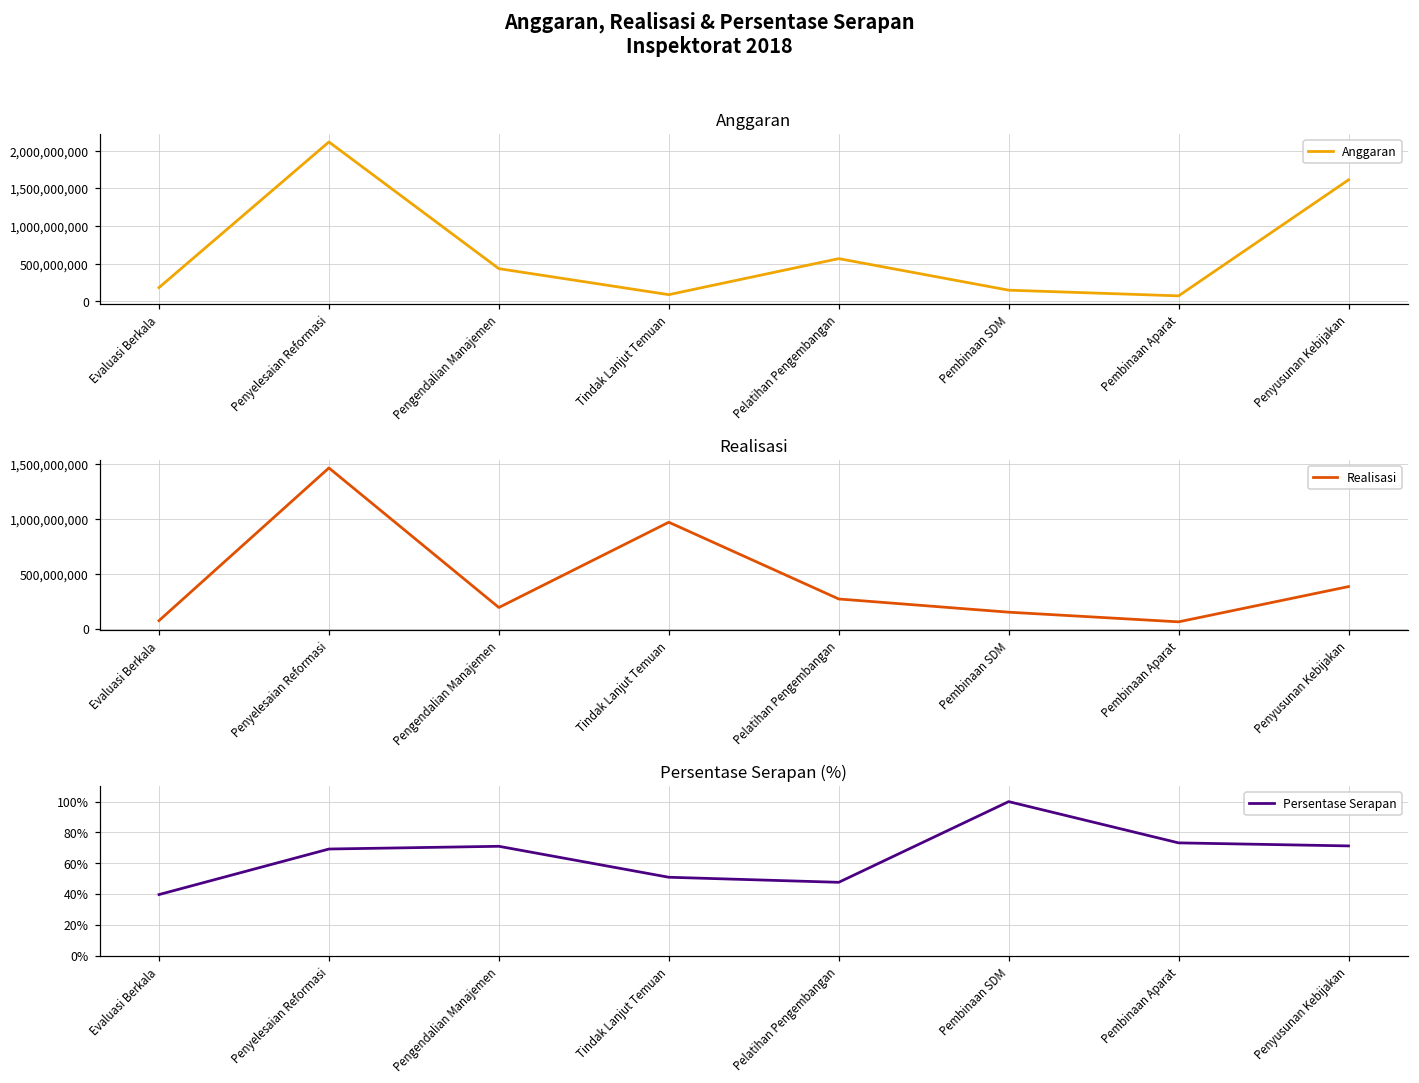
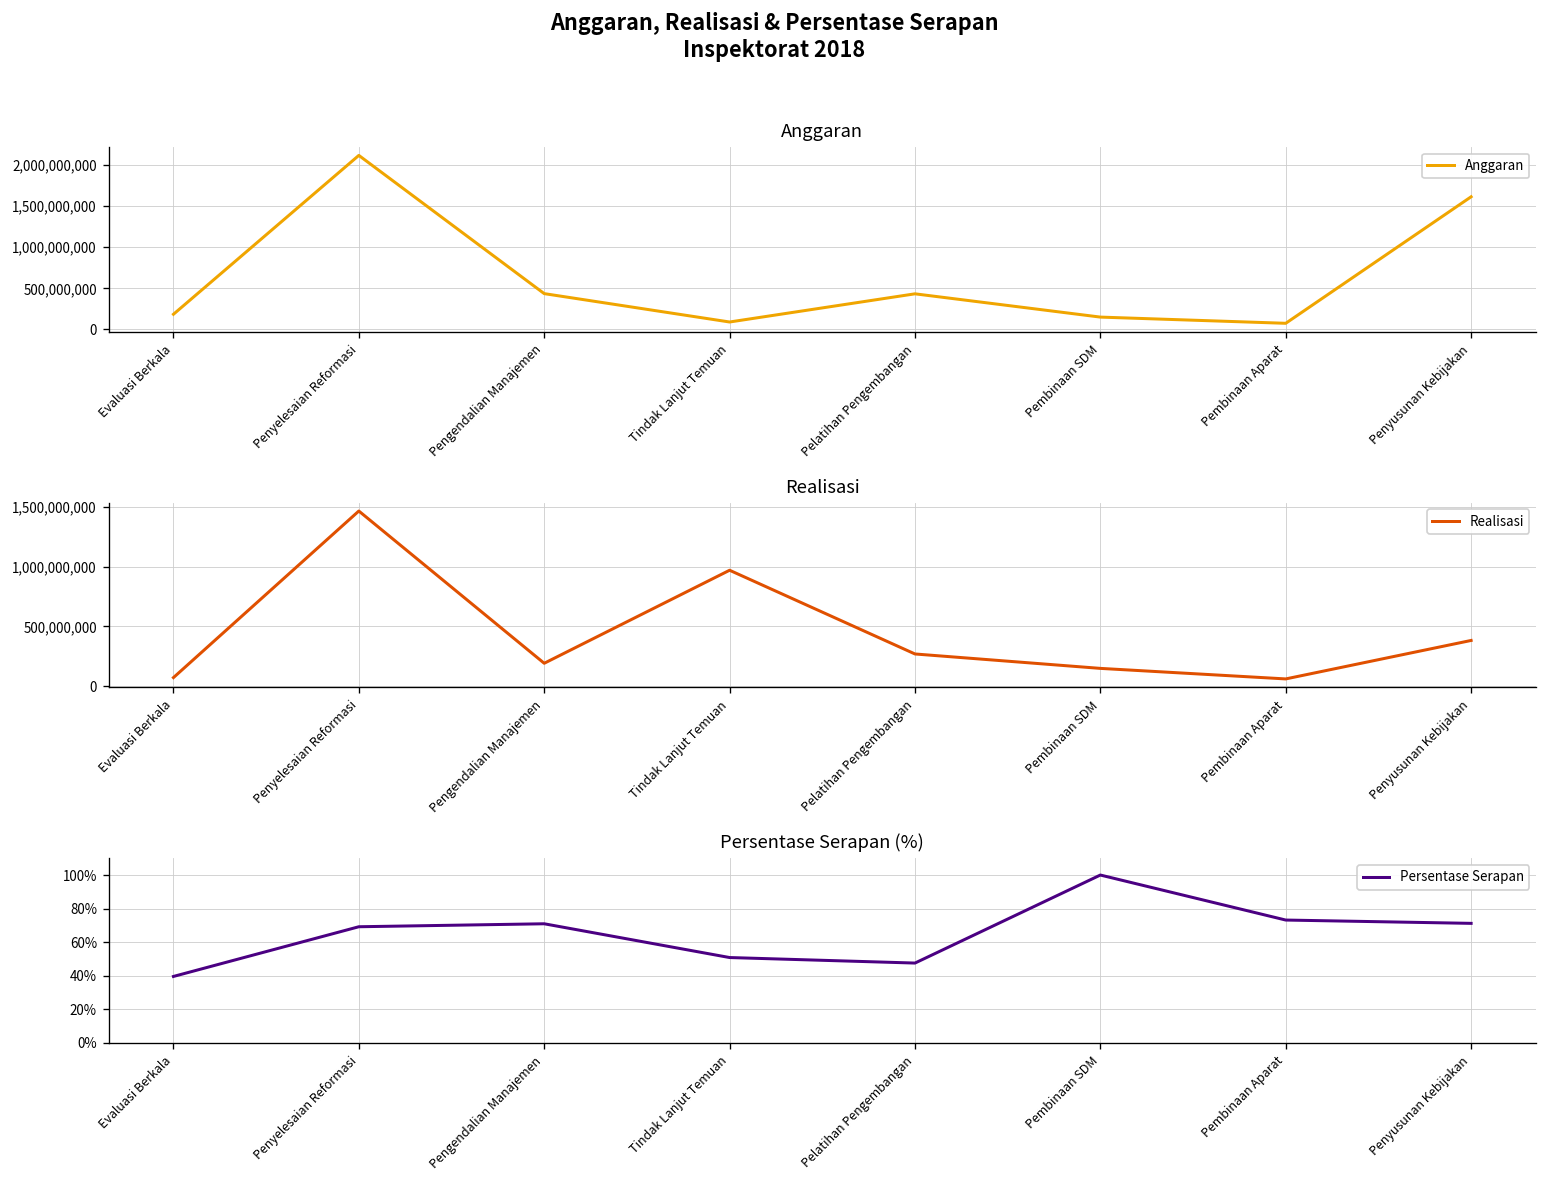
Anggaran, Pelatihan Pengembangan: 600,000,000 -> 400,000,000
